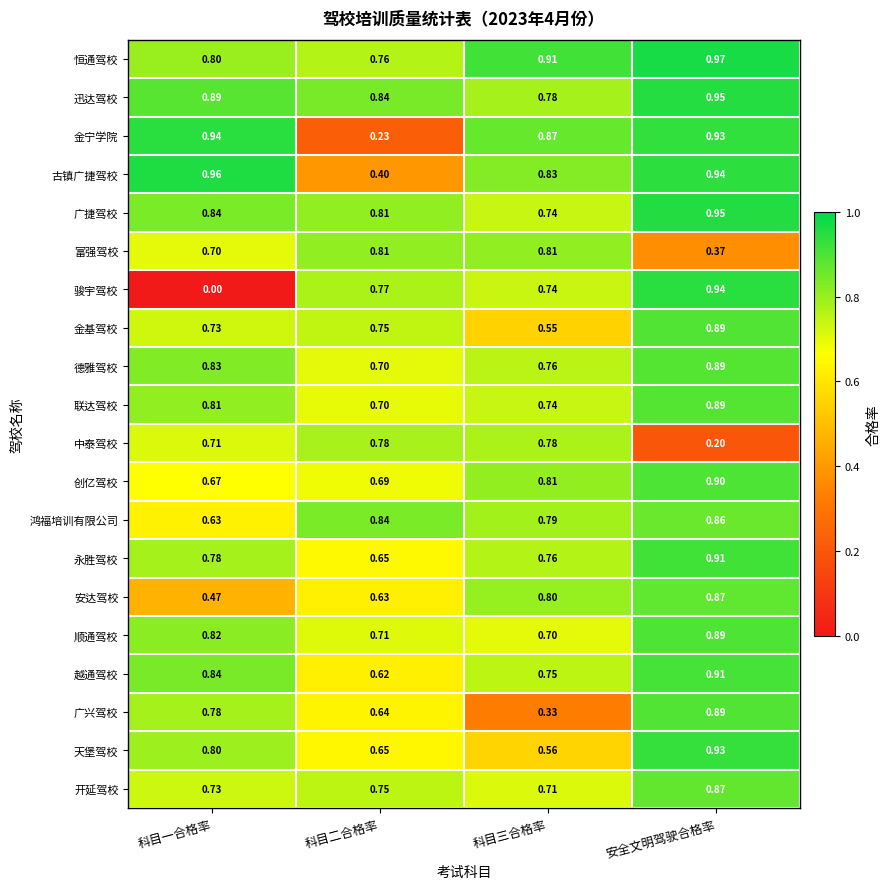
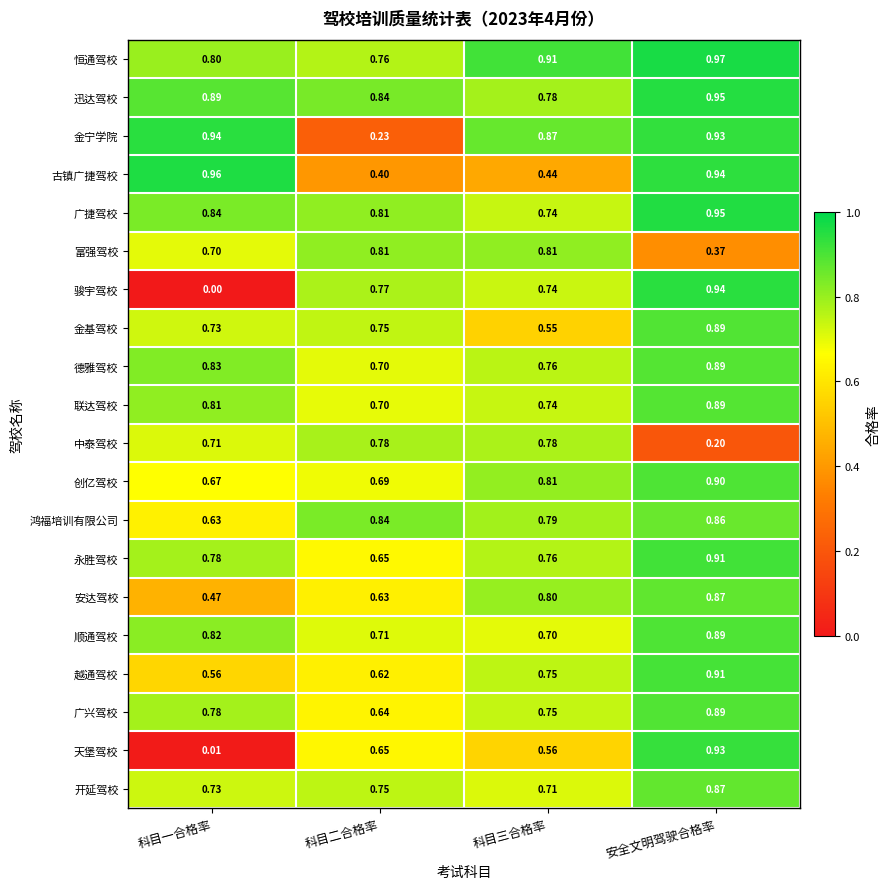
古镇广捷驾校, 科目三合格率: 0.83 -> 0.44
越通驾校, 科目一合格率: 0.84 -> 0.56
广兴驾校, 科目三合格率: 0.33 -> 0.75
天堡驾校, 科目一合格率: 0.80 -> 0.01
